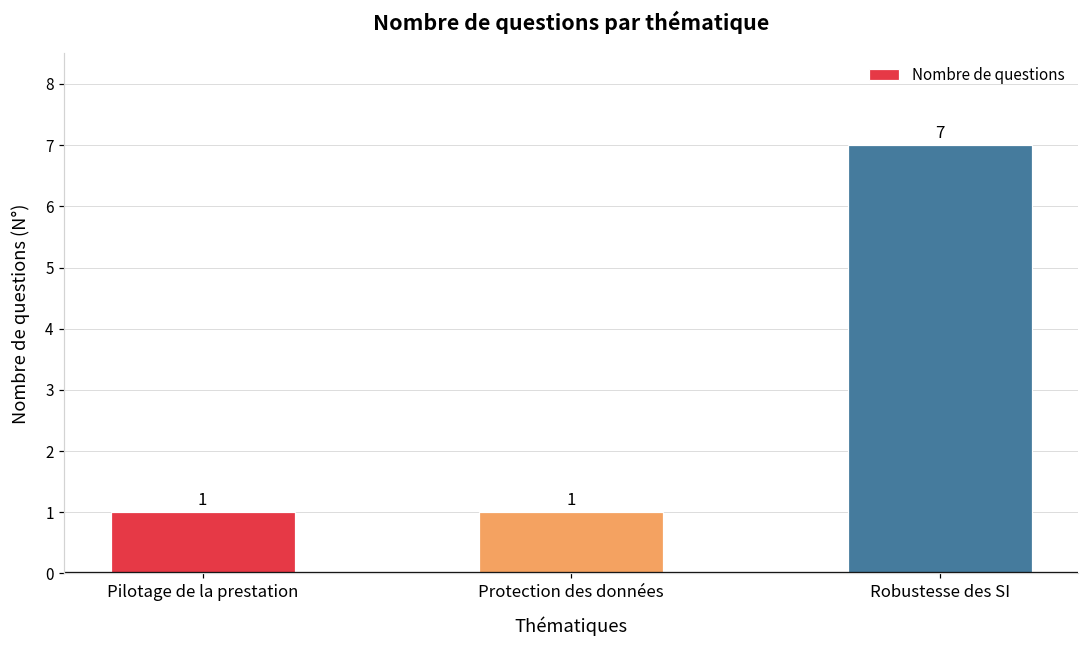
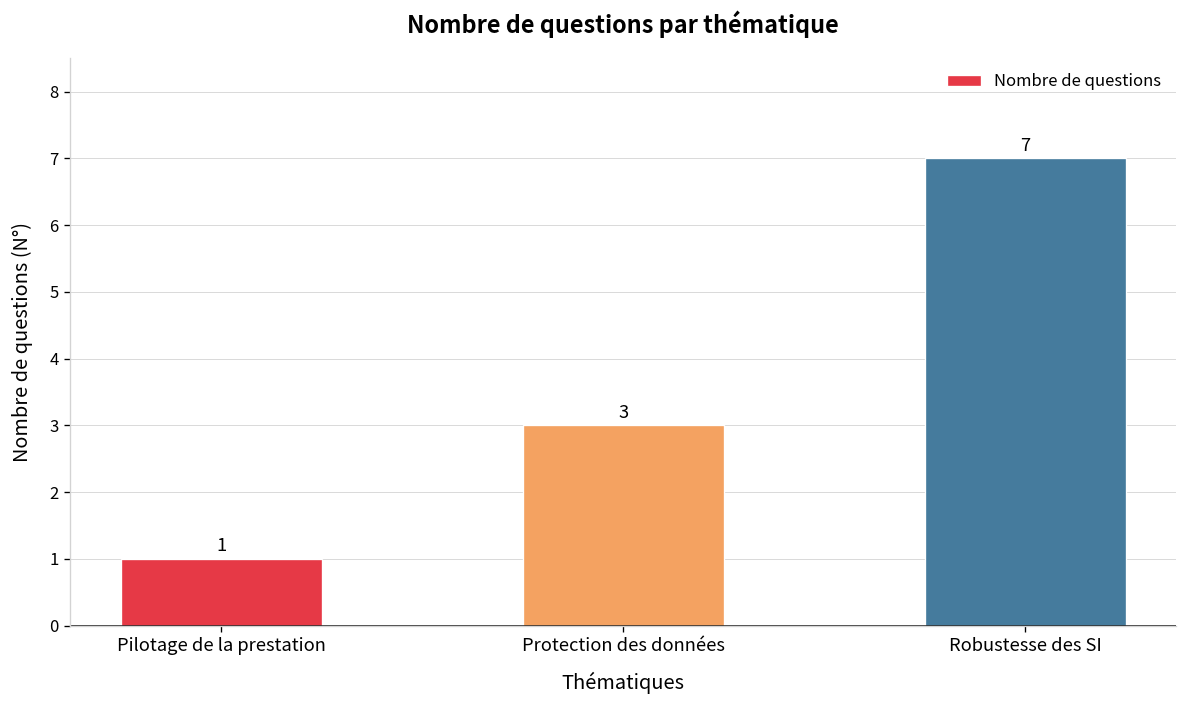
Protection des données: 1 -> 3
